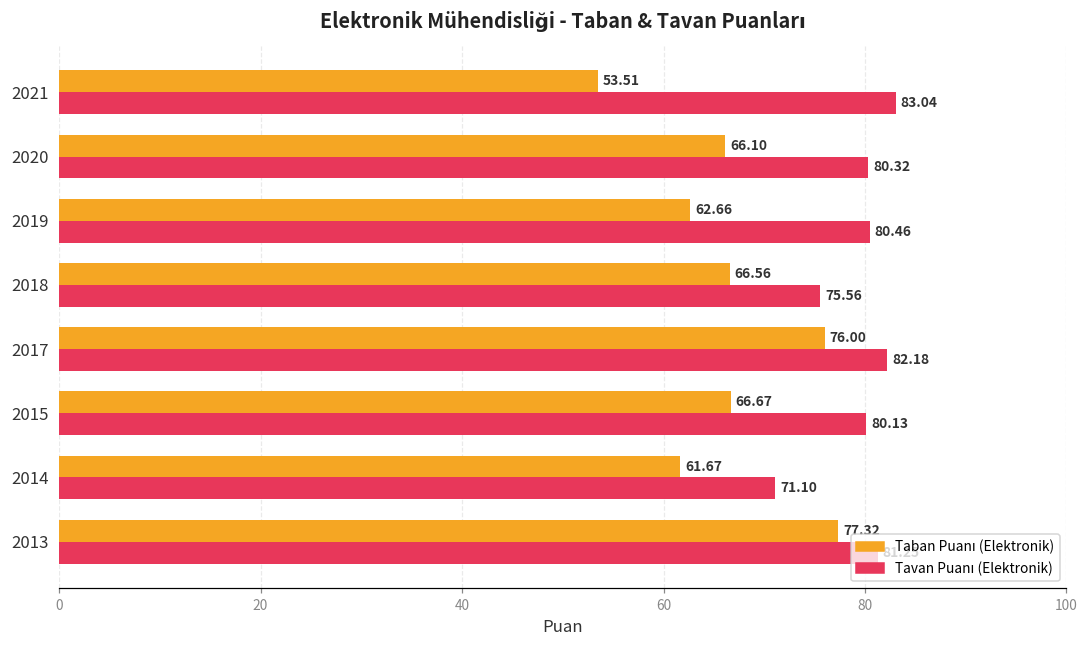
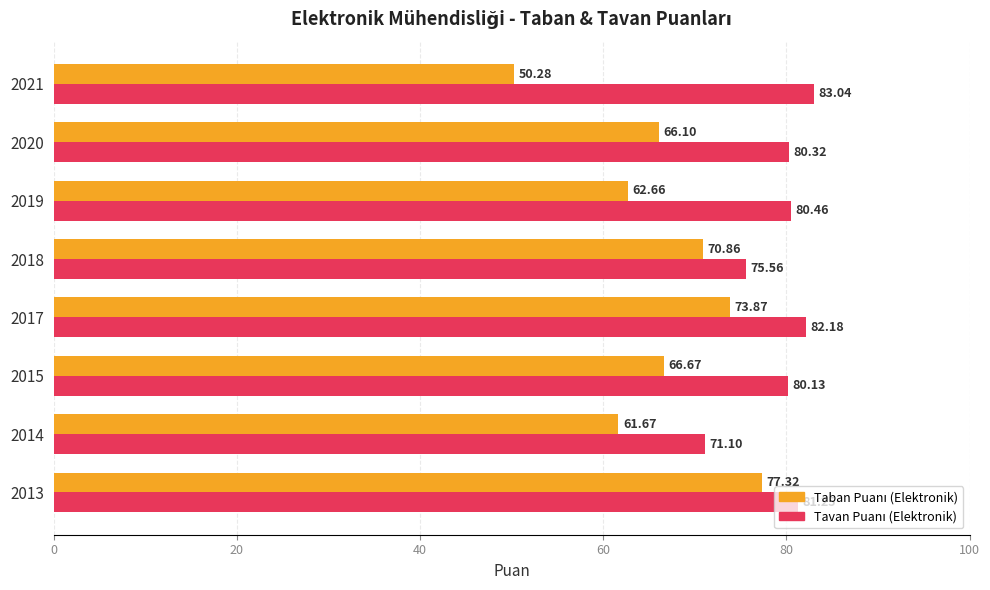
Taban Puanı (Elektronik), 2021: 53.51 -> 50.28
Taban Puanı (Elektronik), 2018: 66.56 -> 70.86
Taban Puanı (Elektronik), 2017: 76.00 -> 73.87
